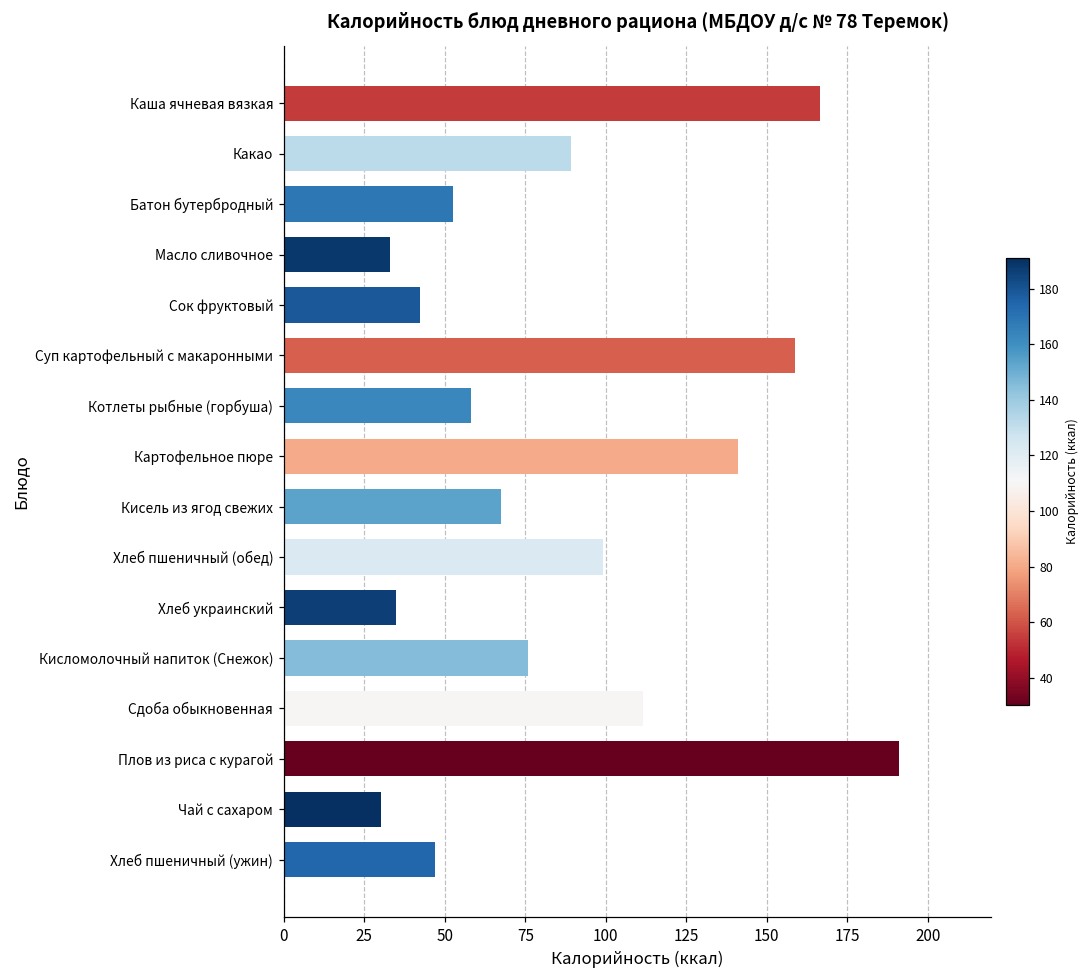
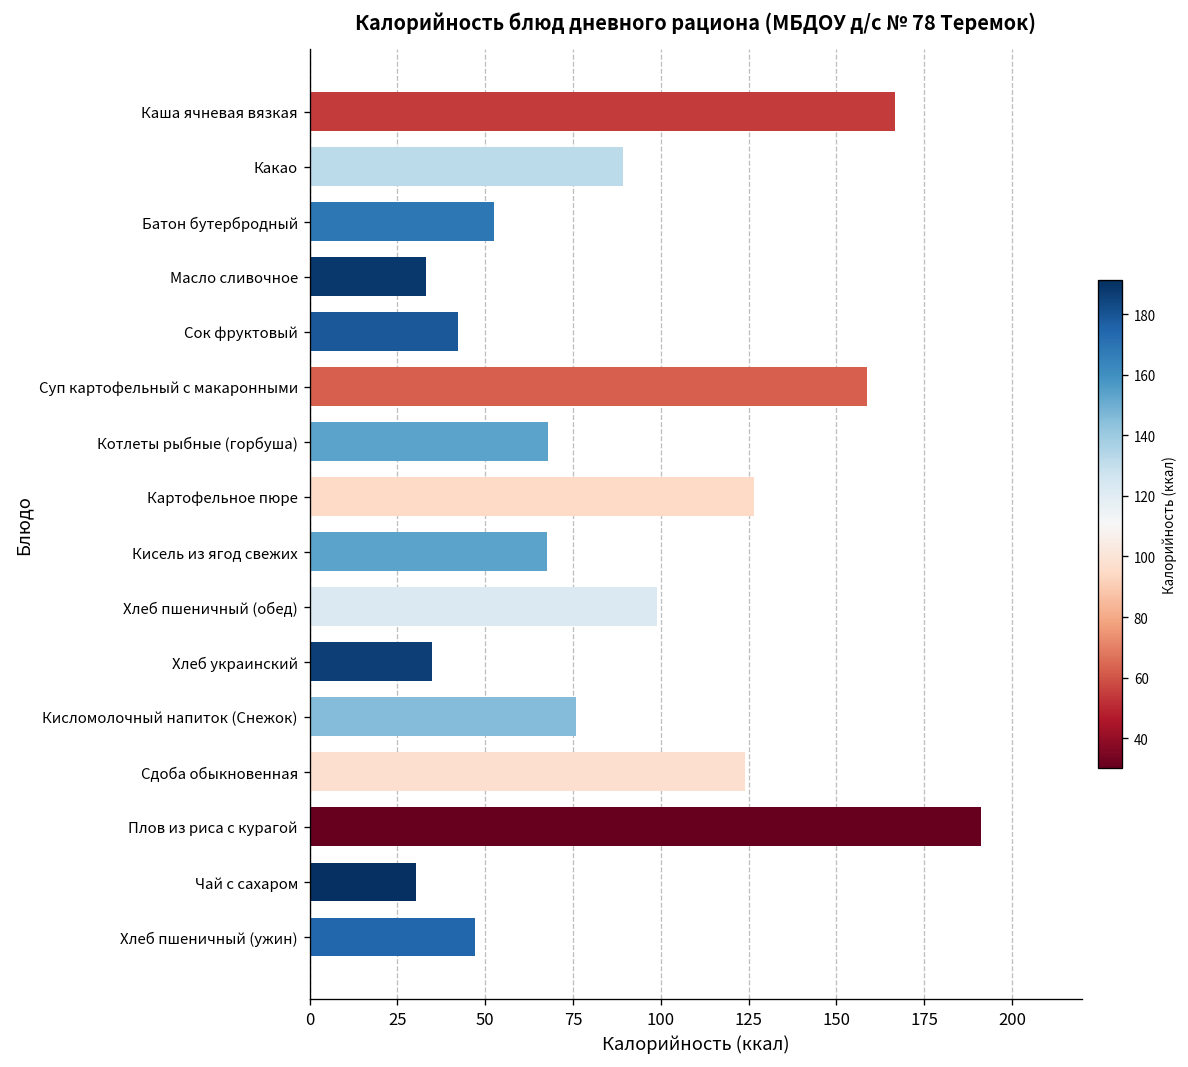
Котлеты рыбные (горбуша): 58 -> 68
Картофельное пюре: 141 -> 127
Сдоба обыкновенная: 112 -> 124
